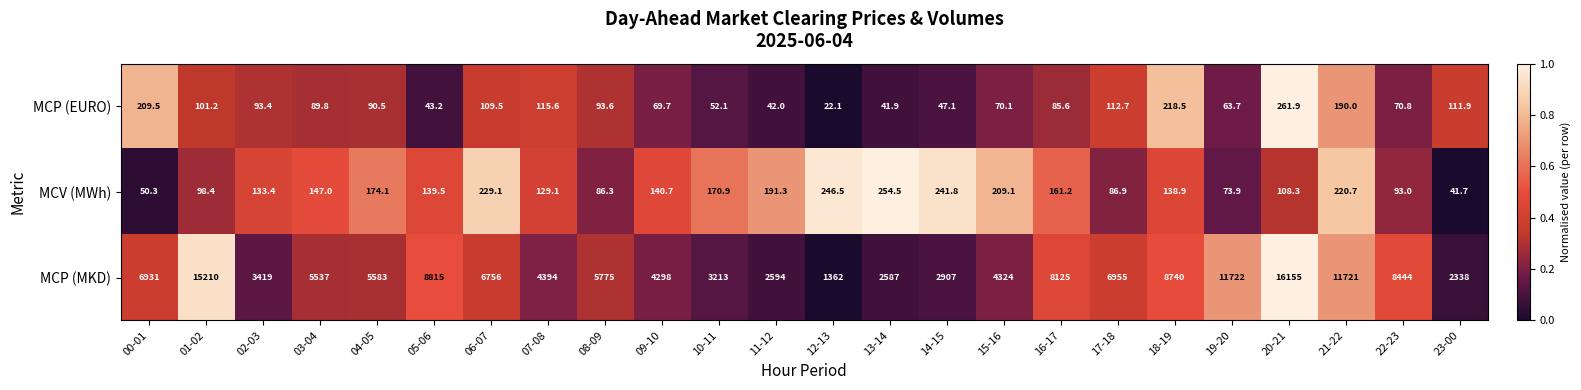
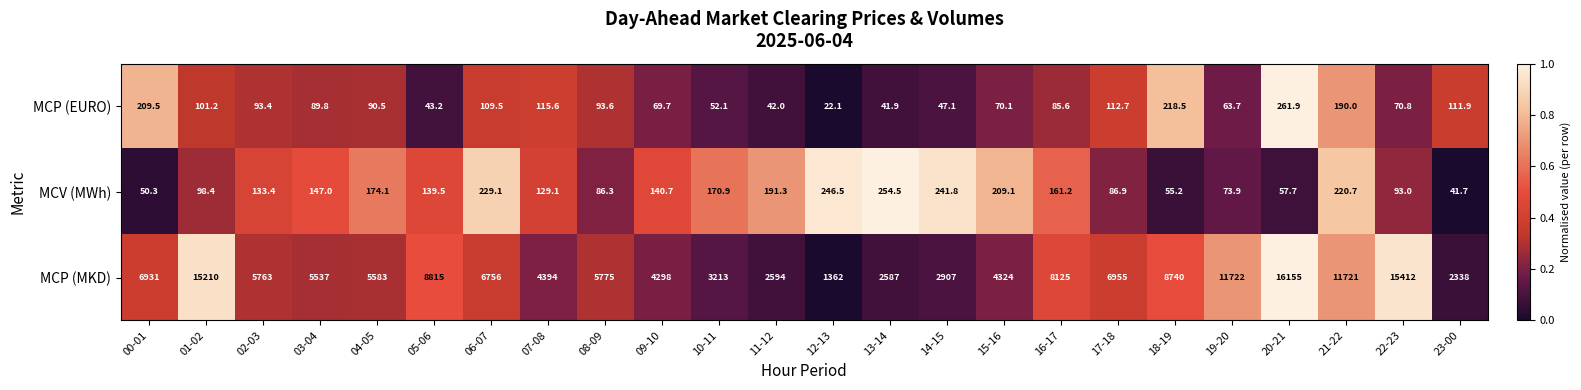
MCV (MWh), 18-19: 138.9 -> 55.2
MCV (MWh), 20-21: 108.3 -> 57.7
MCP (MKD), 02-03: 3419 -> 5763
MCP (MKD), 22-23: 8444 -> 15412
